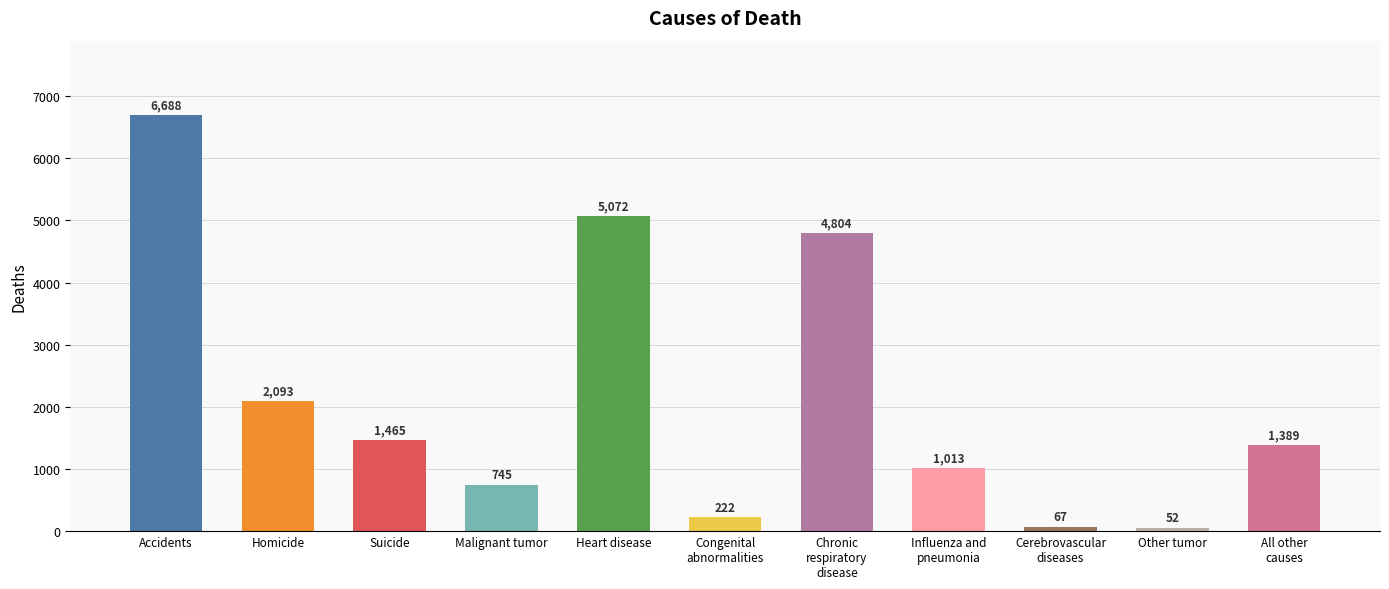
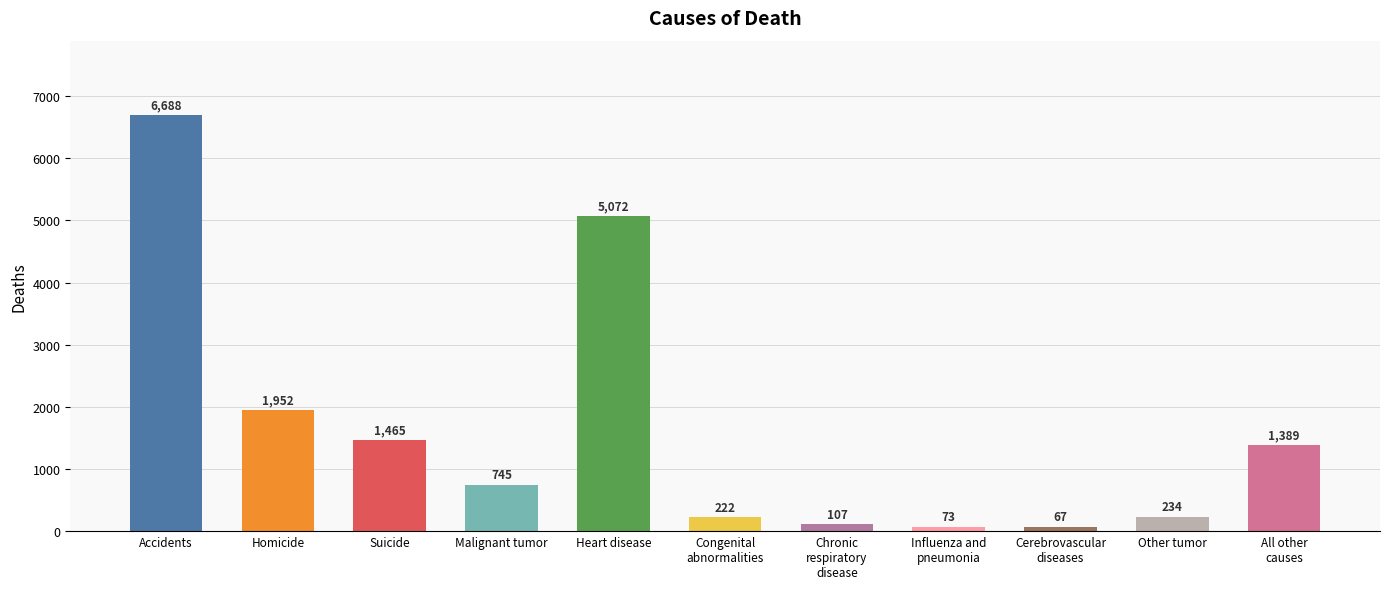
Homicide: 2,093 -> 1,952
Chronic respiratory disease: 4,804 -> 107
Influenza and pneumonia: 1,013 -> 73
Other tumor: 52 -> 234
